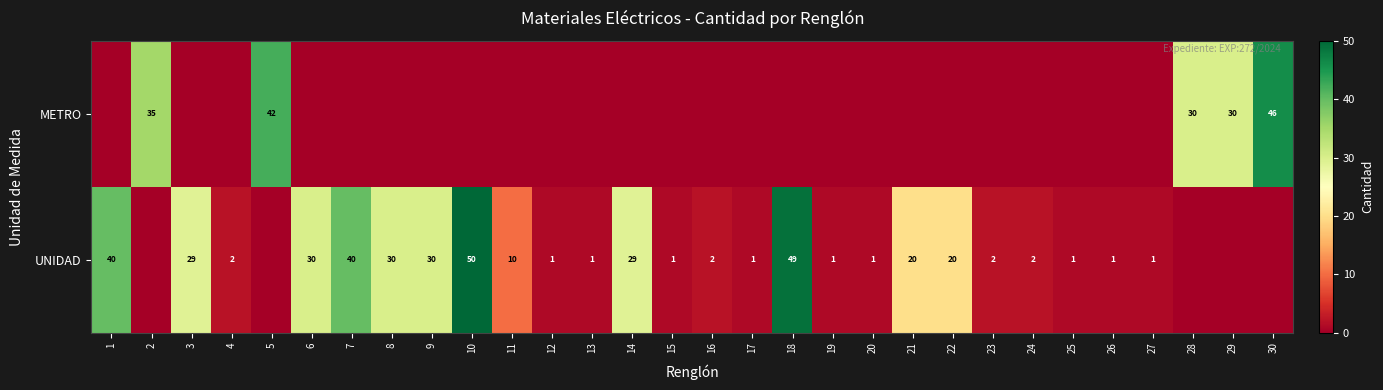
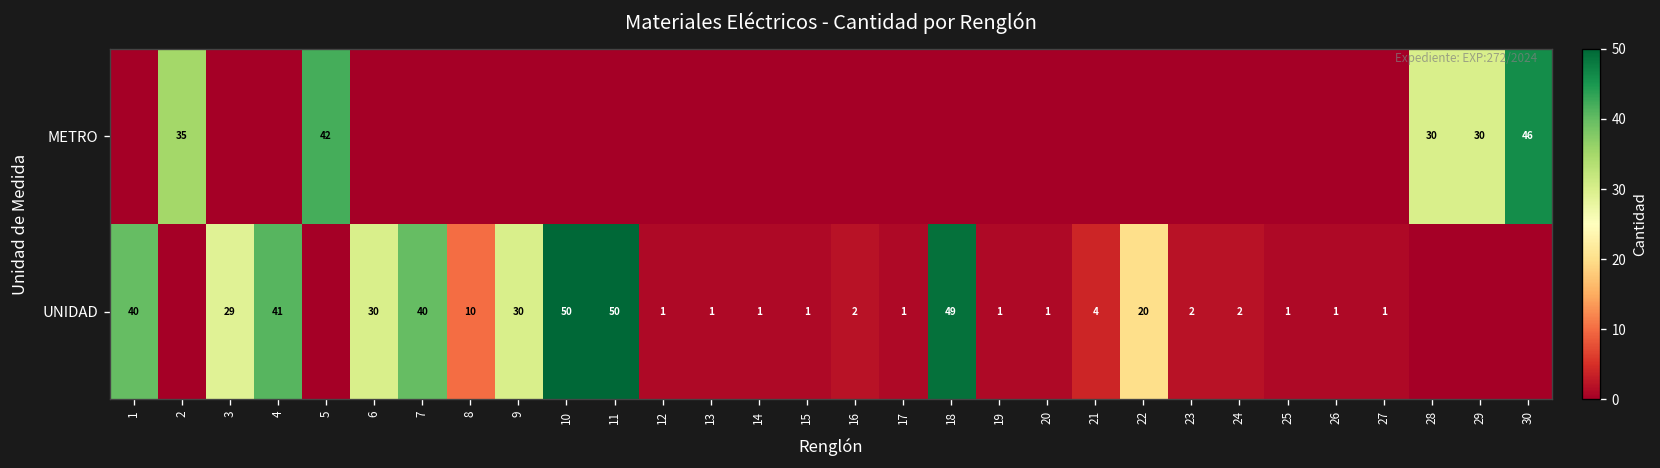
UNIDAD, 4: 2 -> 41
UNIDAD, 8: 30 -> 10
UNIDAD, 11: 10 -> 50
UNIDAD, 14: 29 -> 1
UNIDAD, 21: 20 -> 4
